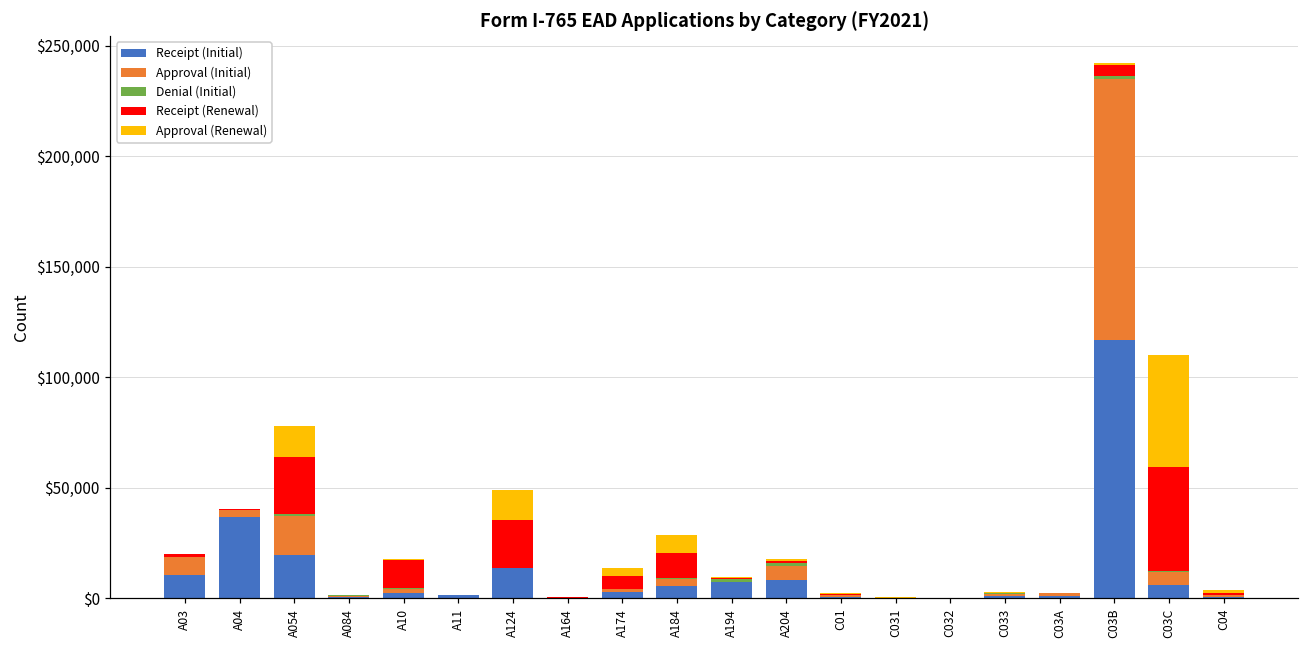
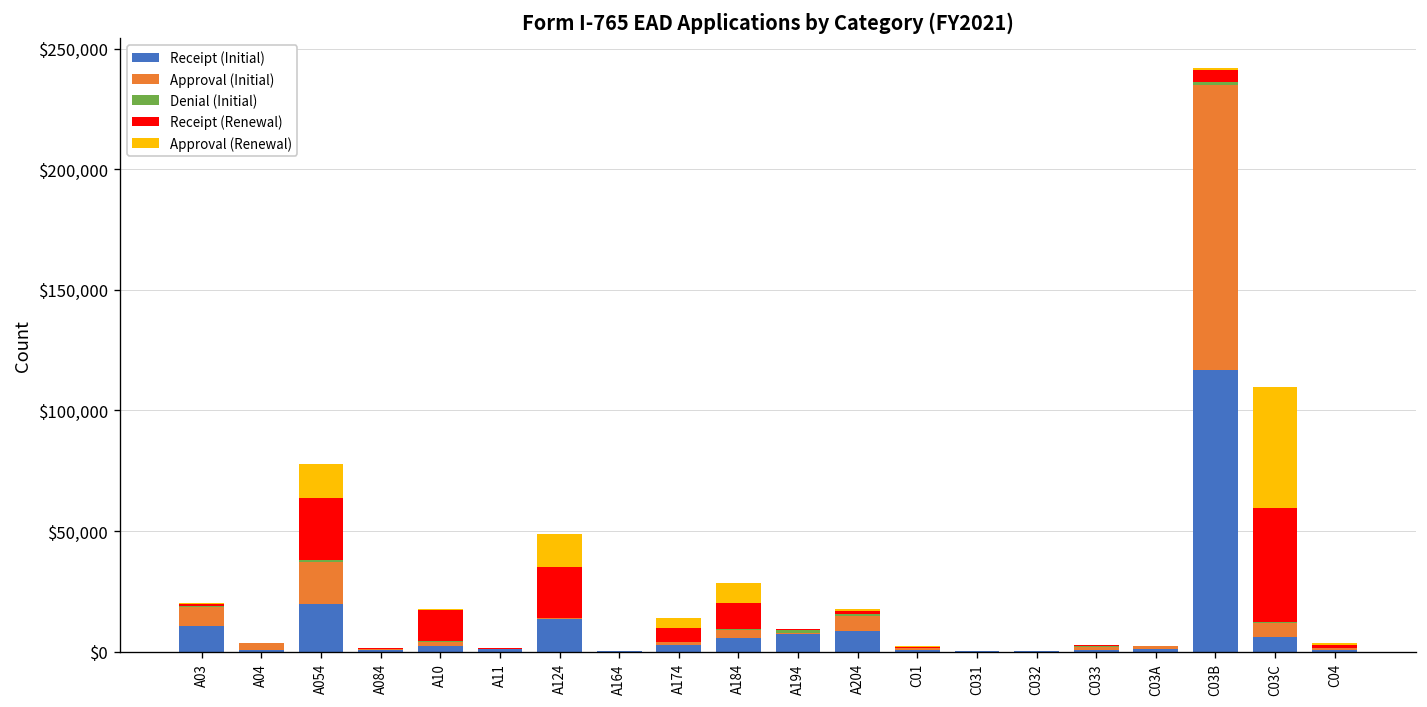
Receipt (Initial), A04: $37,000 -> $0
